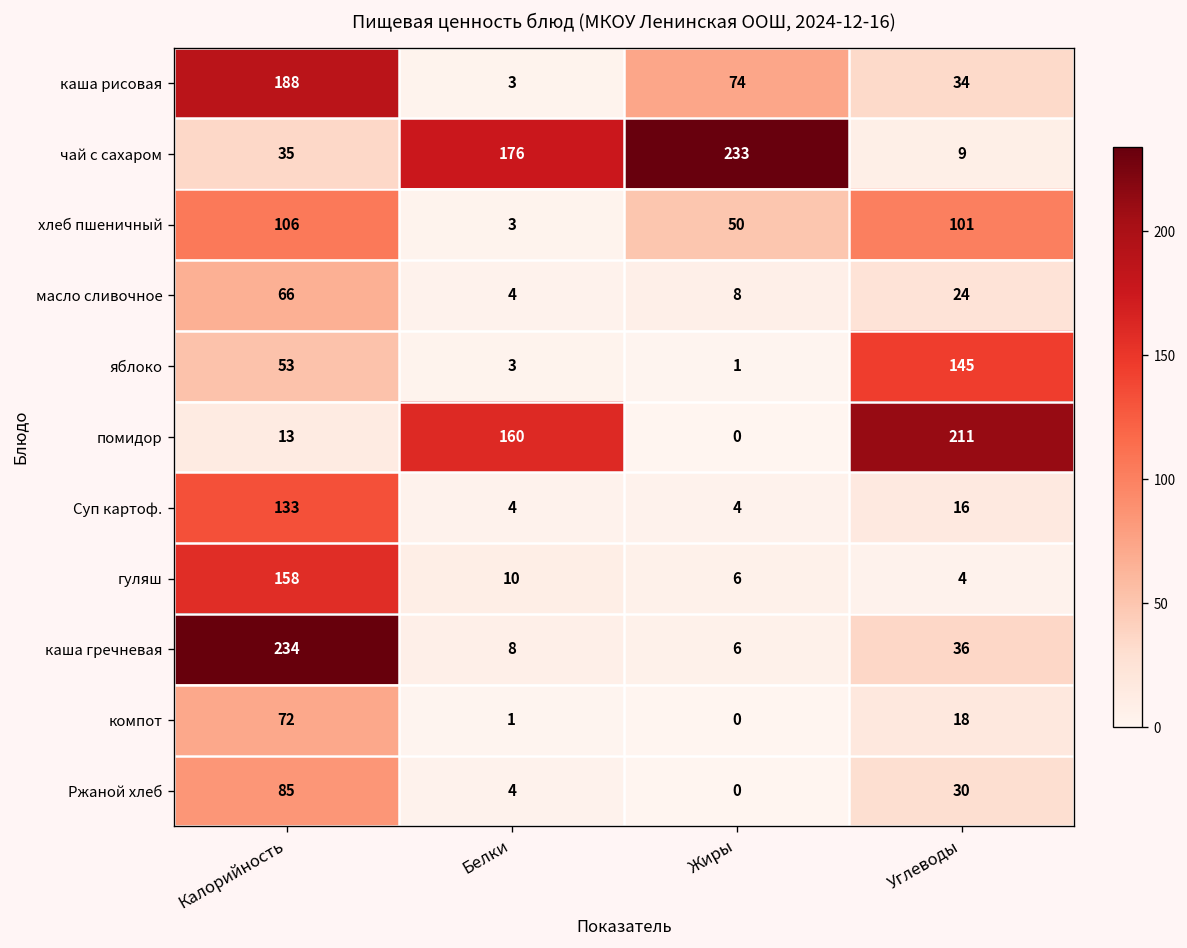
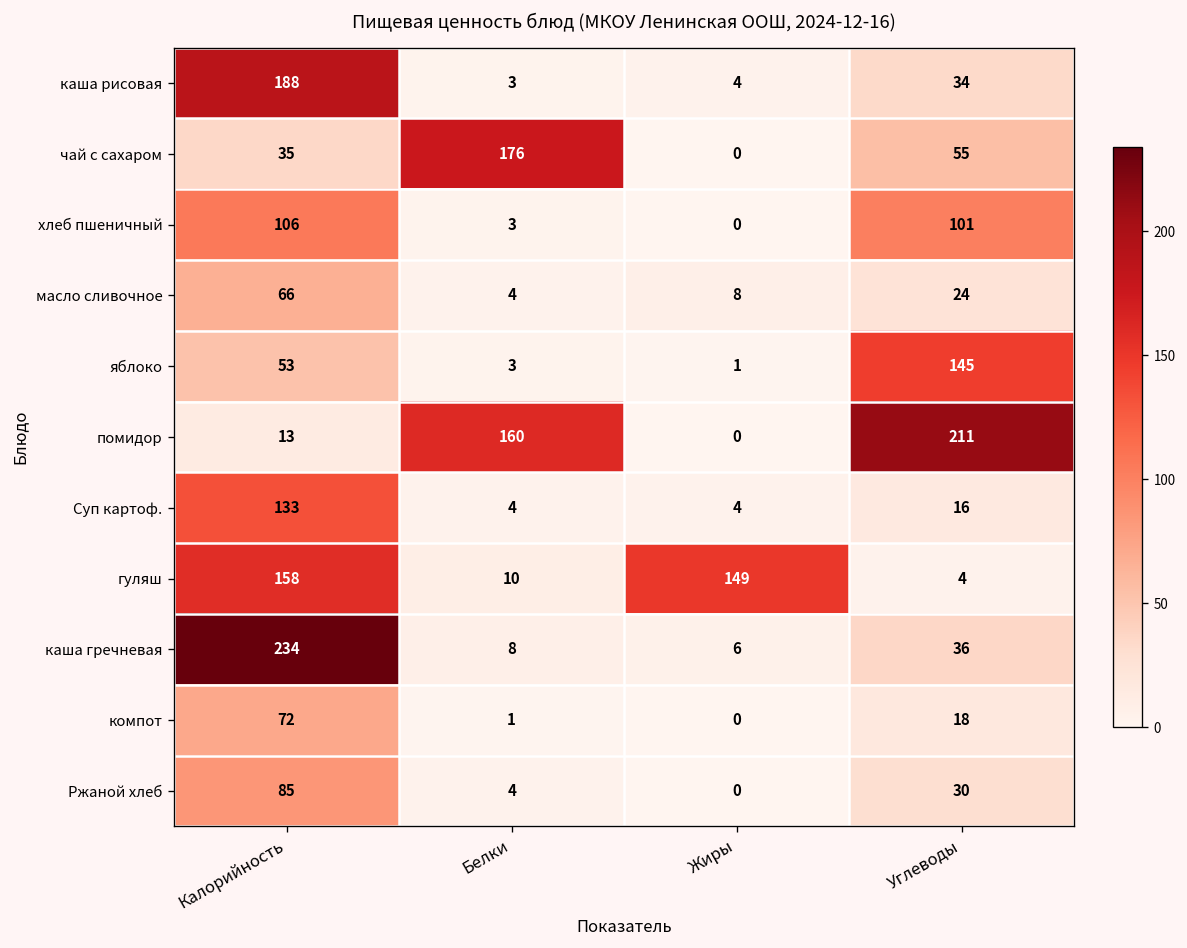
каша рисовая, Жиры: 74 -> 4
чай с сахаром, Жиры: 233 -> 0
чай с сахаром, Углеводы: 9 -> 55
хлеб пшеничный, Жиры: 50 -> 0
гуляш, Жиры: 6 -> 149
